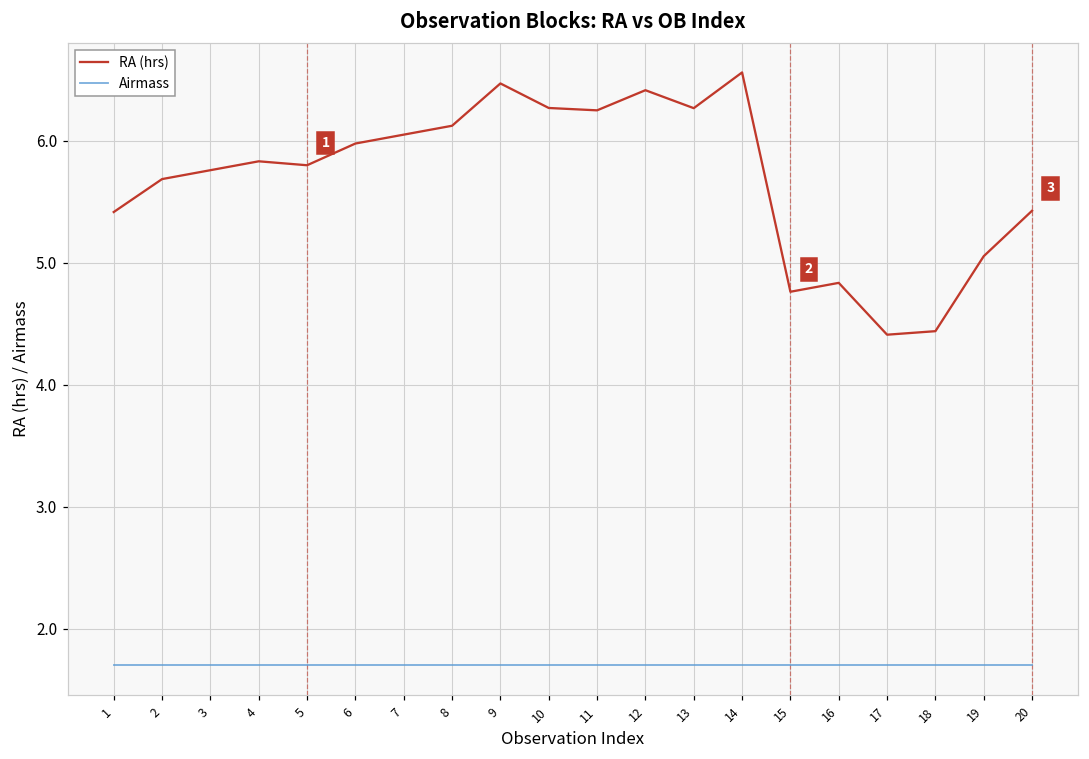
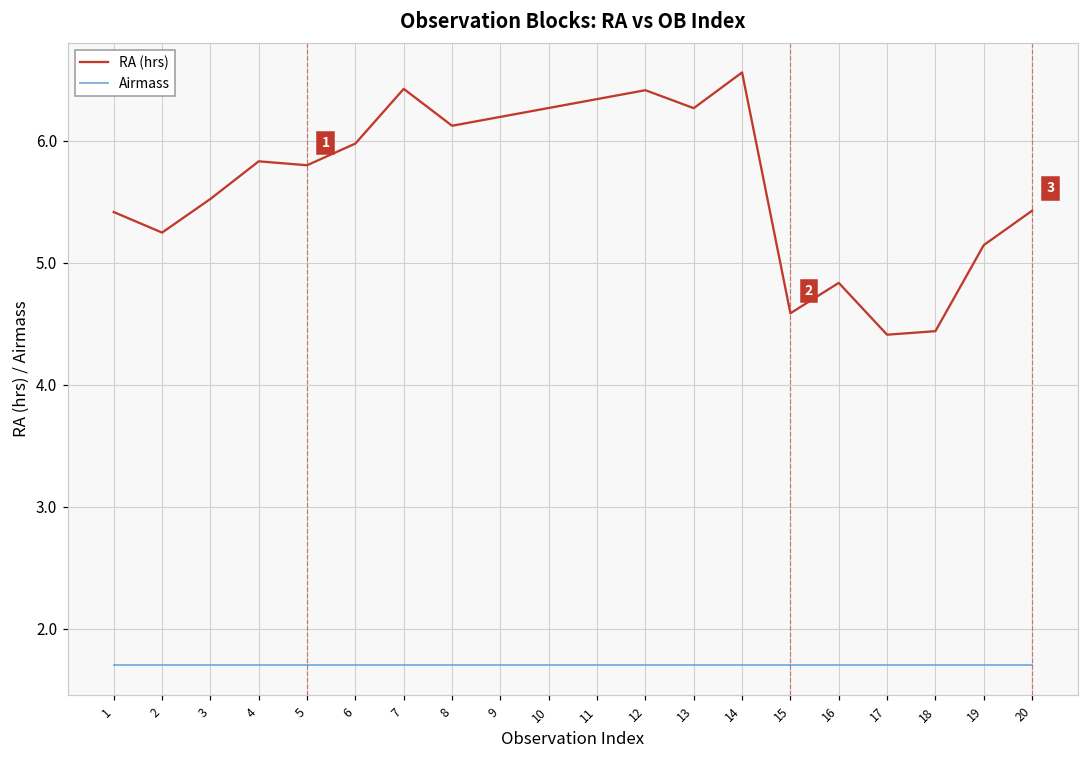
RA (hrs), 2: 5.69 -> 5.25
RA (hrs), 3: 5.76 -> 5.52
RA (hrs), 7: 6.05 -> 6.42
RA (hrs), 9: 6.47 -> 6.20
RA (hrs), 11: 6.25 -> 6.34
RA (hrs), 15: 4.76 -> 4.59
RA (hrs), 19: 5.05 -> 5.14
